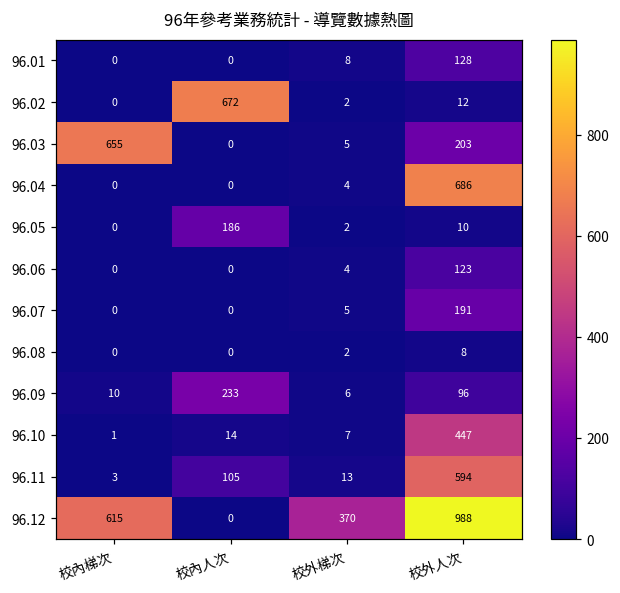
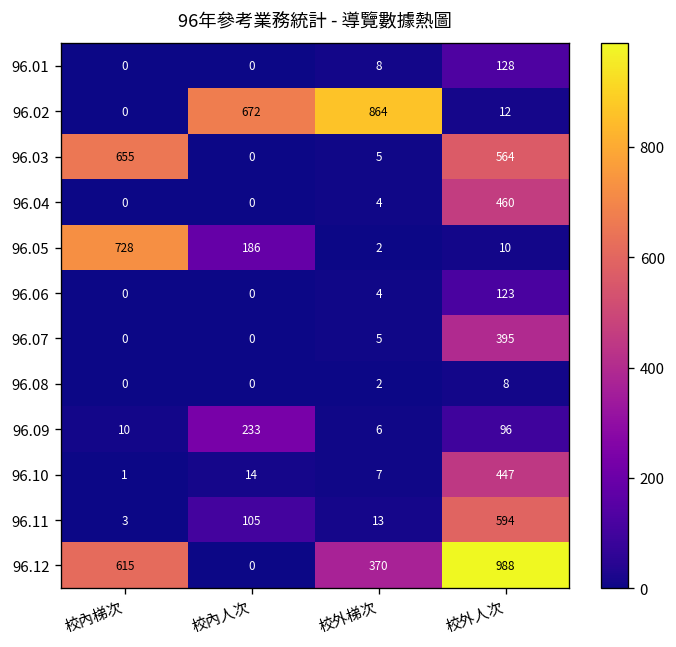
96.02, 校外梯次: 2 -> 864
96.03, 校外人次: 203 -> 564
96.04, 校外人次: 686 -> 460
96.05, 校內梯次: 0 -> 728
96.07, 校外人次: 191 -> 395
